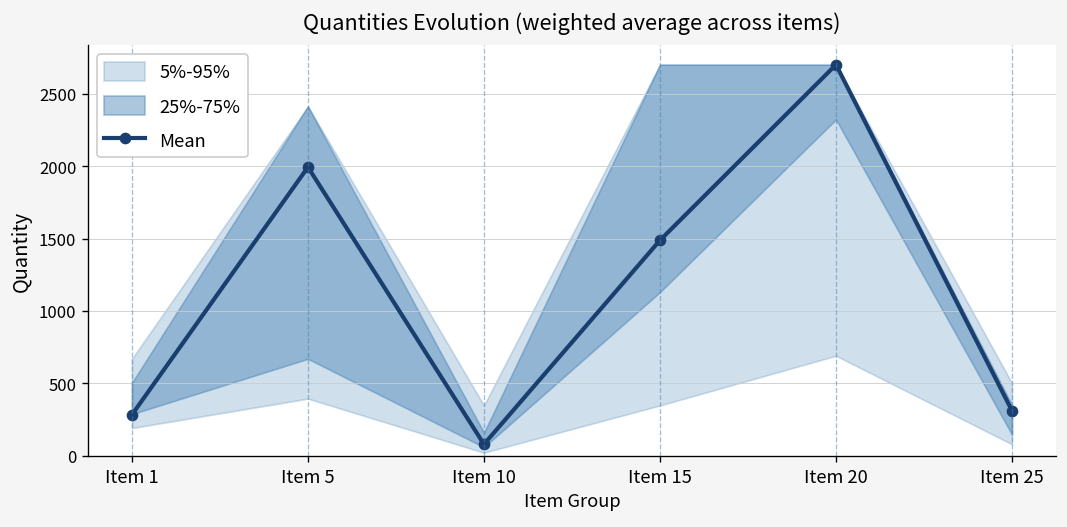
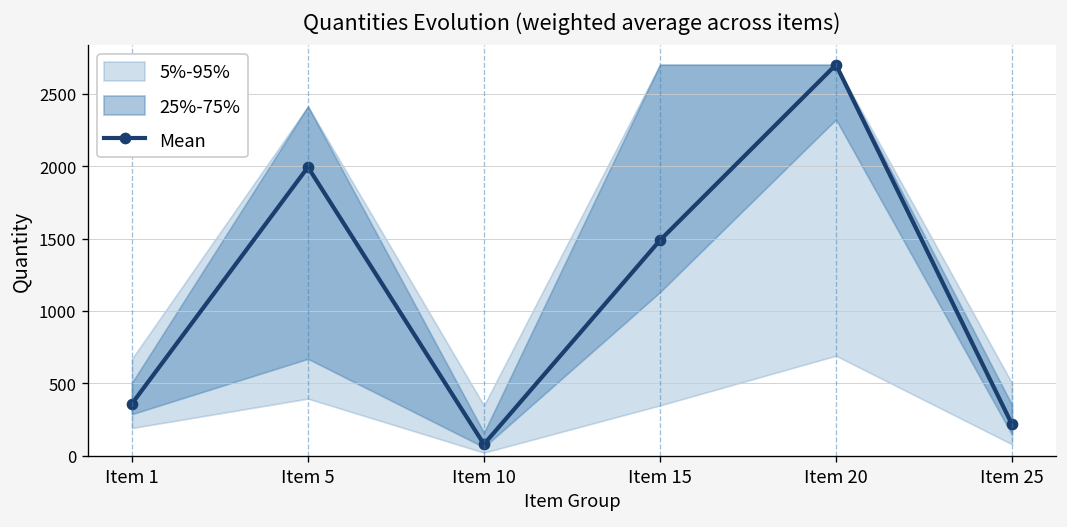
Mean, Item 1: 280 -> 360
Mean, Item 25: 310 -> 220
